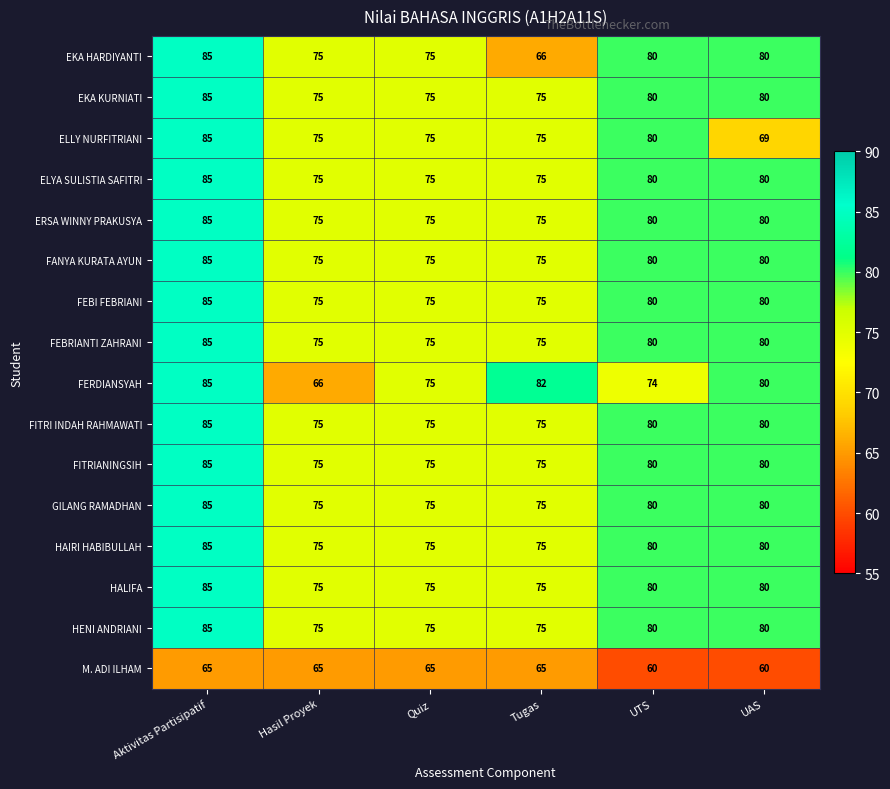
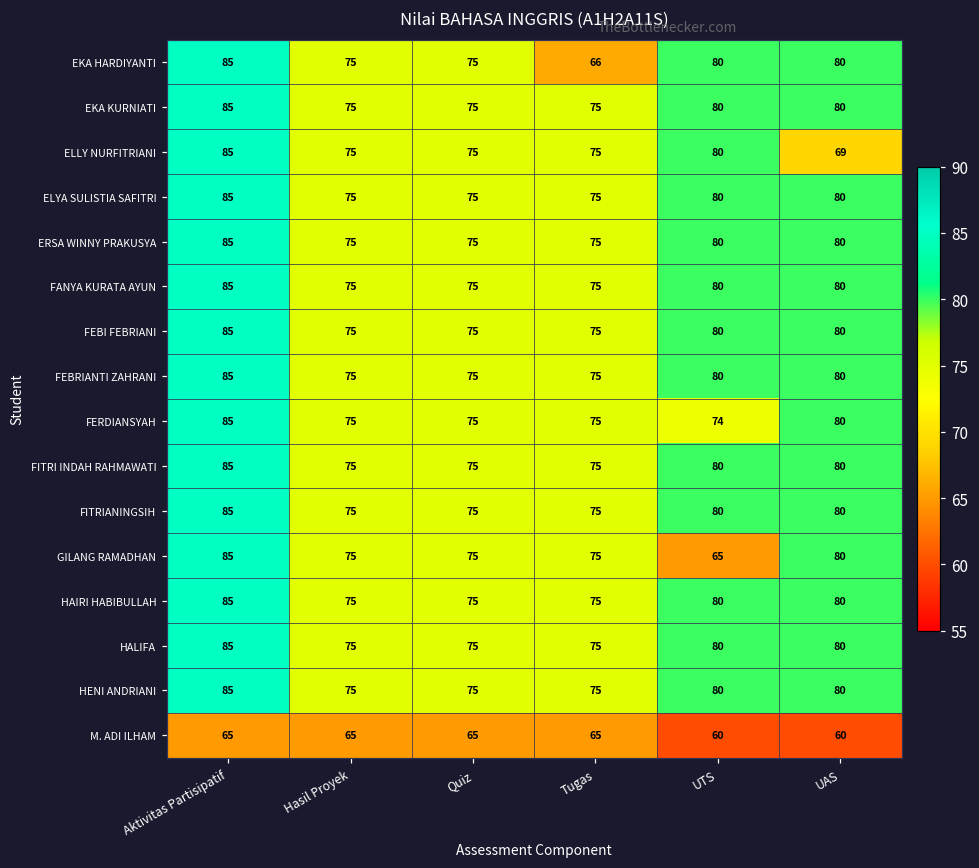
FERDIANSYAH, Hasil Proyek: 66 -> 75
FERDIANSYAH, Tugas: 82 -> 75
GILANG RAMADHAN, UTS: 80 -> 65
